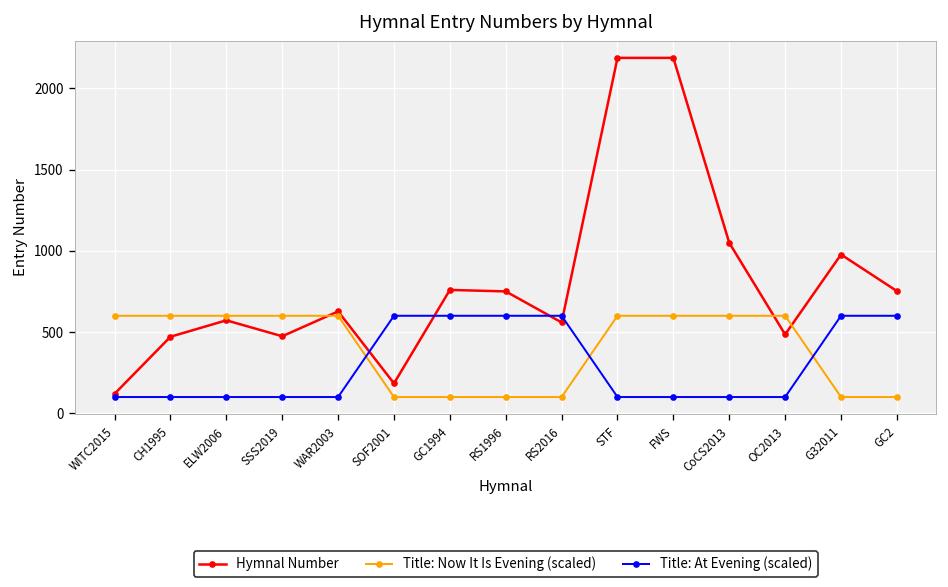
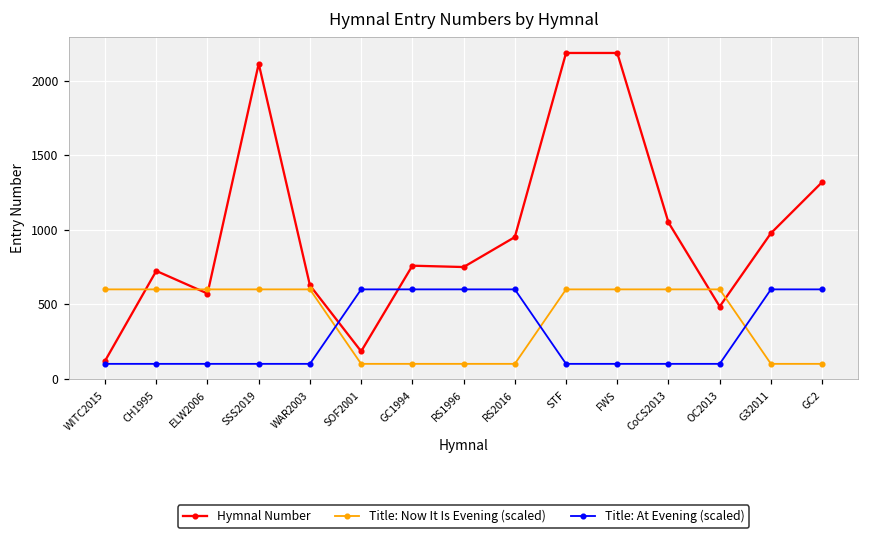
Hymnal Number, CH1995: 470 -> 720
Hymnal Number, SSS2019: 470 -> 2120
Hymnal Number, RS2016: 560 -> 950
Hymnal Number, GC2: 750 -> 1320
